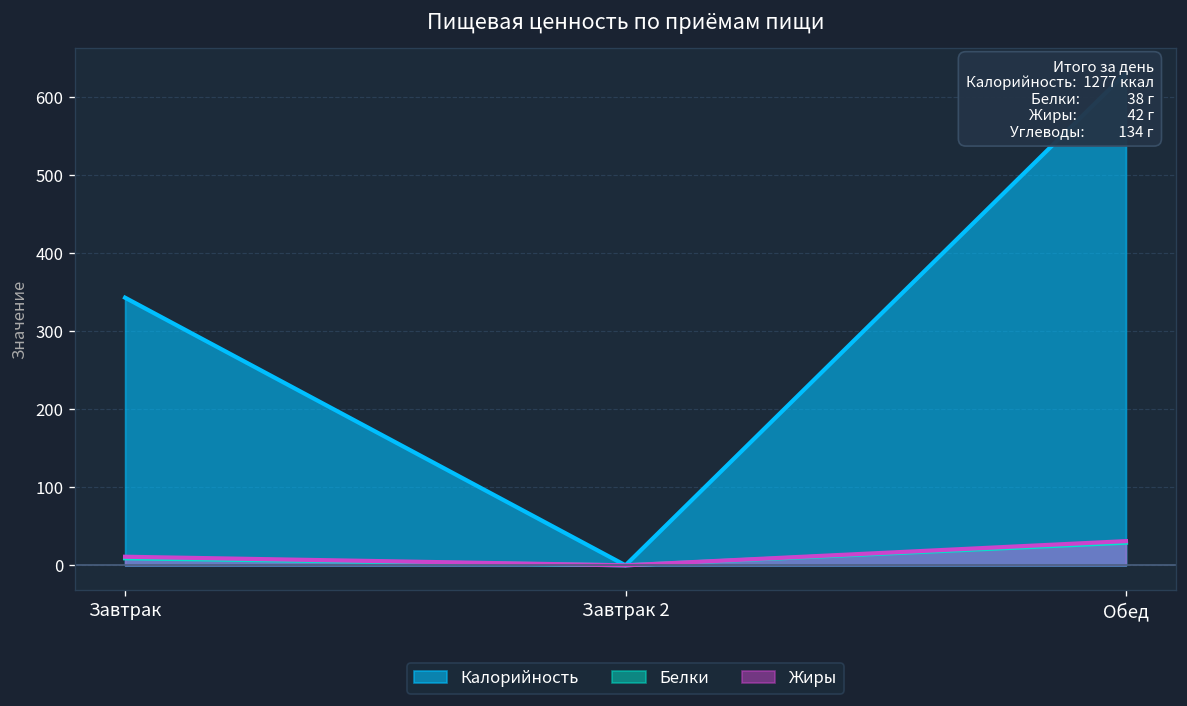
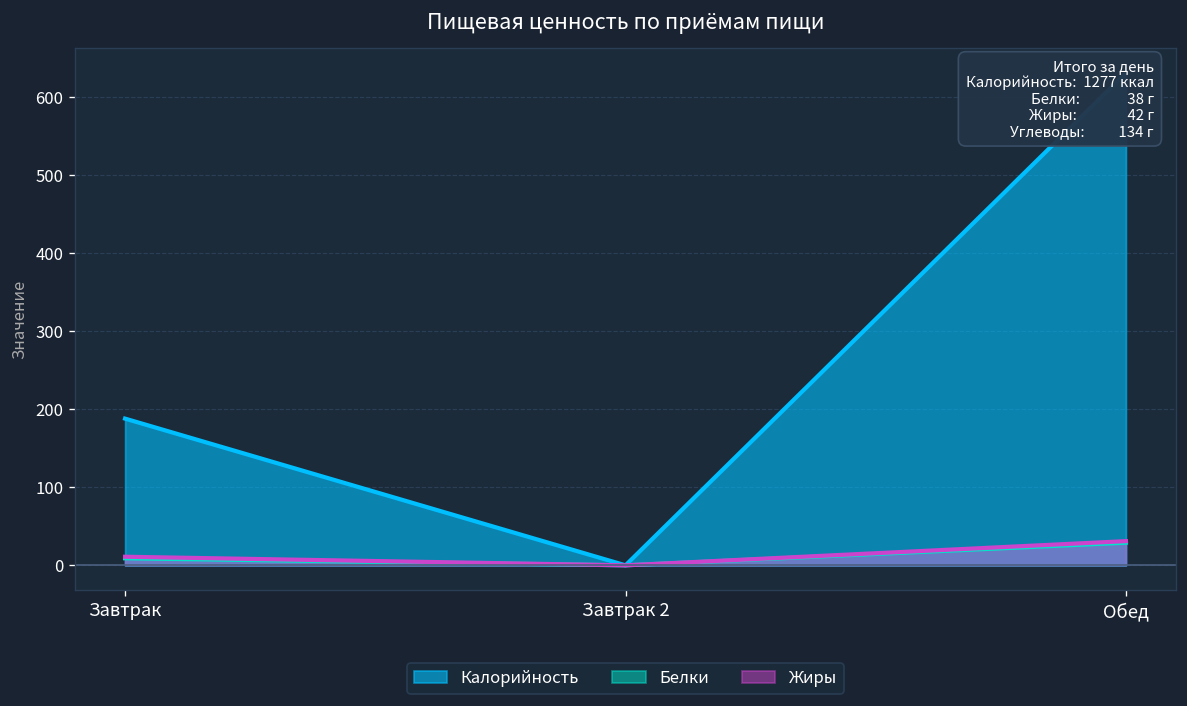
Калорийность, Завтрак: 340 -> 190
